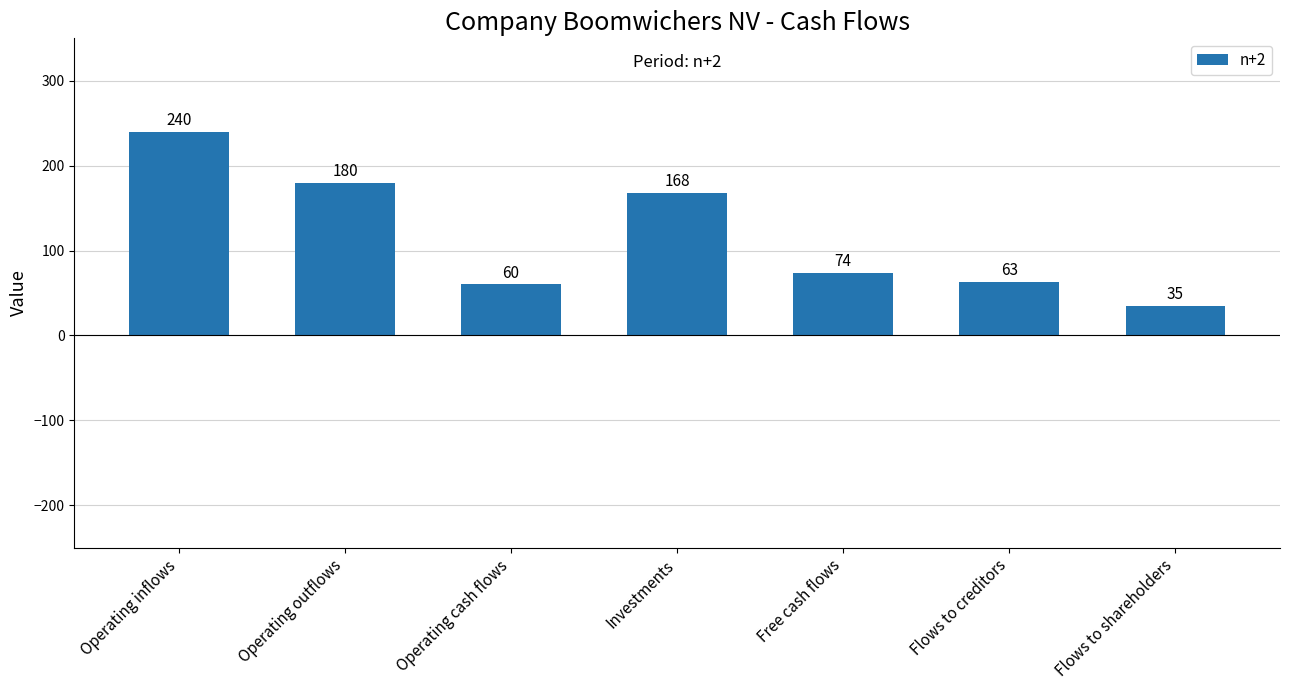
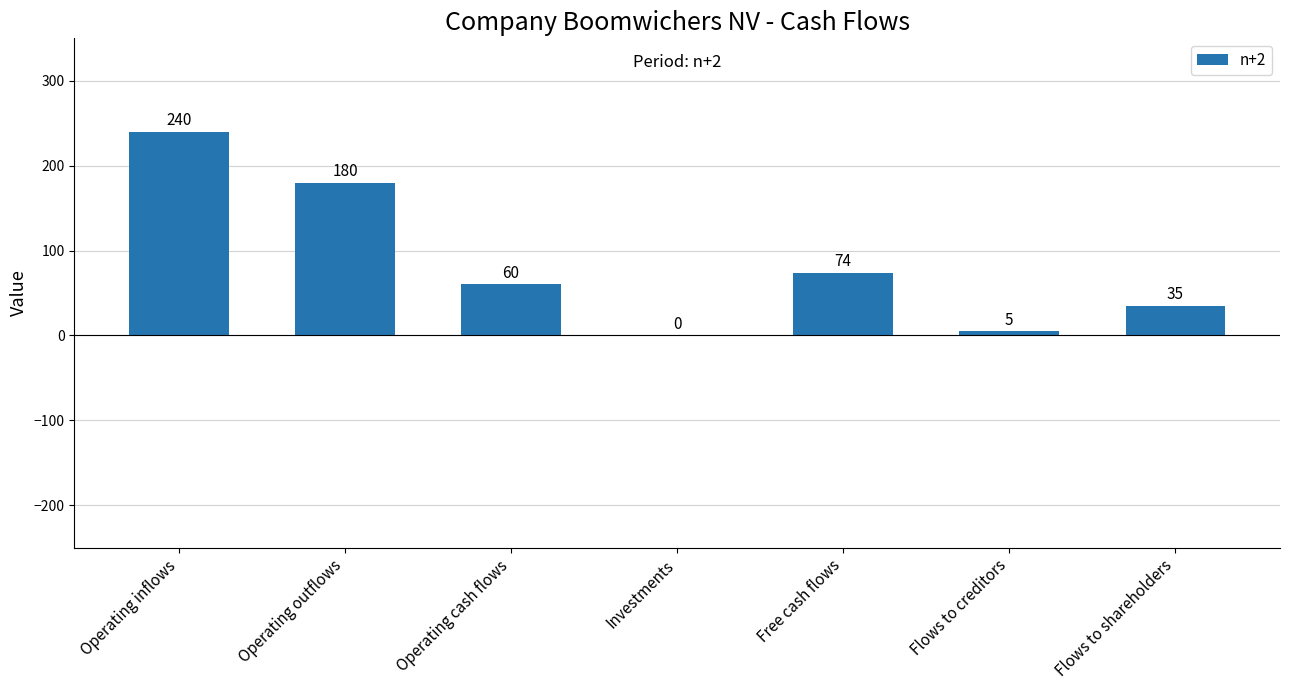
Investments: 168 -> 0
Flows to creditors: 63 -> 5
